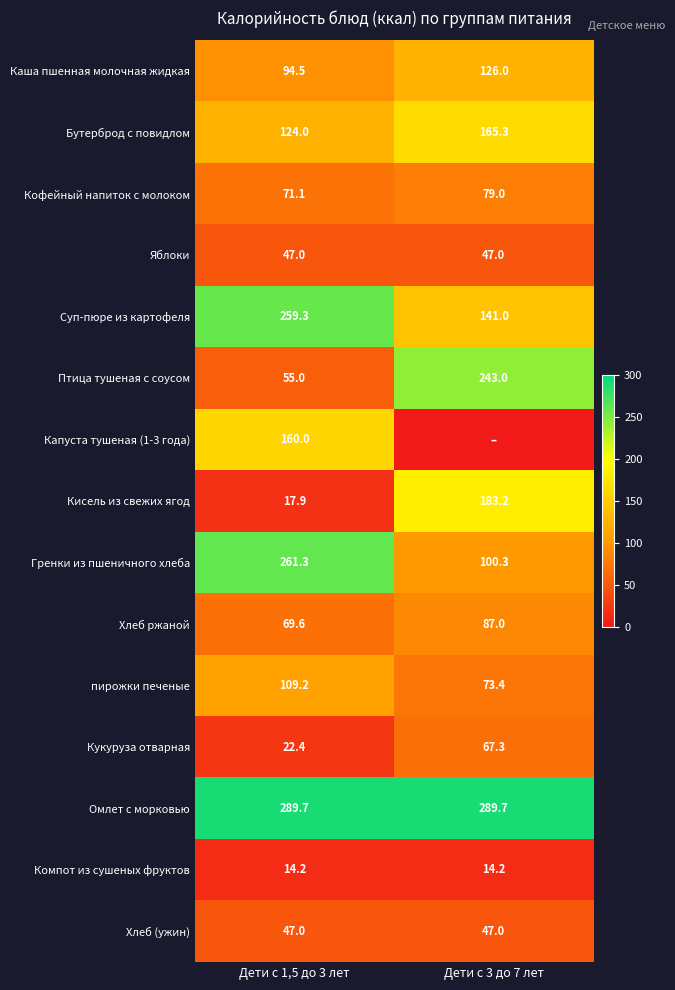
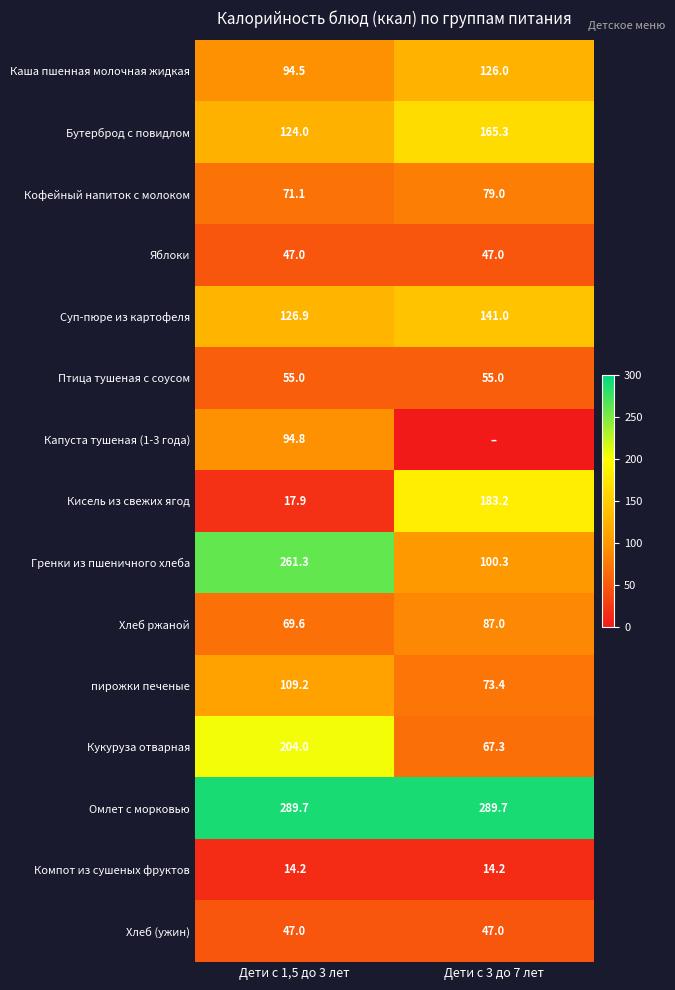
Суп-пюре из картофеля, Дети с 1,5 до 3 лет: 259.3 -> 126.9
Птица тушеная с соусом, Дети с 3 до 7 лет: 243.0 -> 55.0
Капуста тушеная (1-3 года), Дети с 1,5 до 3 лет: 160.0 -> 94.8
Кукуруза отварная, Дети с 1,5 до 3 лет: 22.4 -> 204.0
